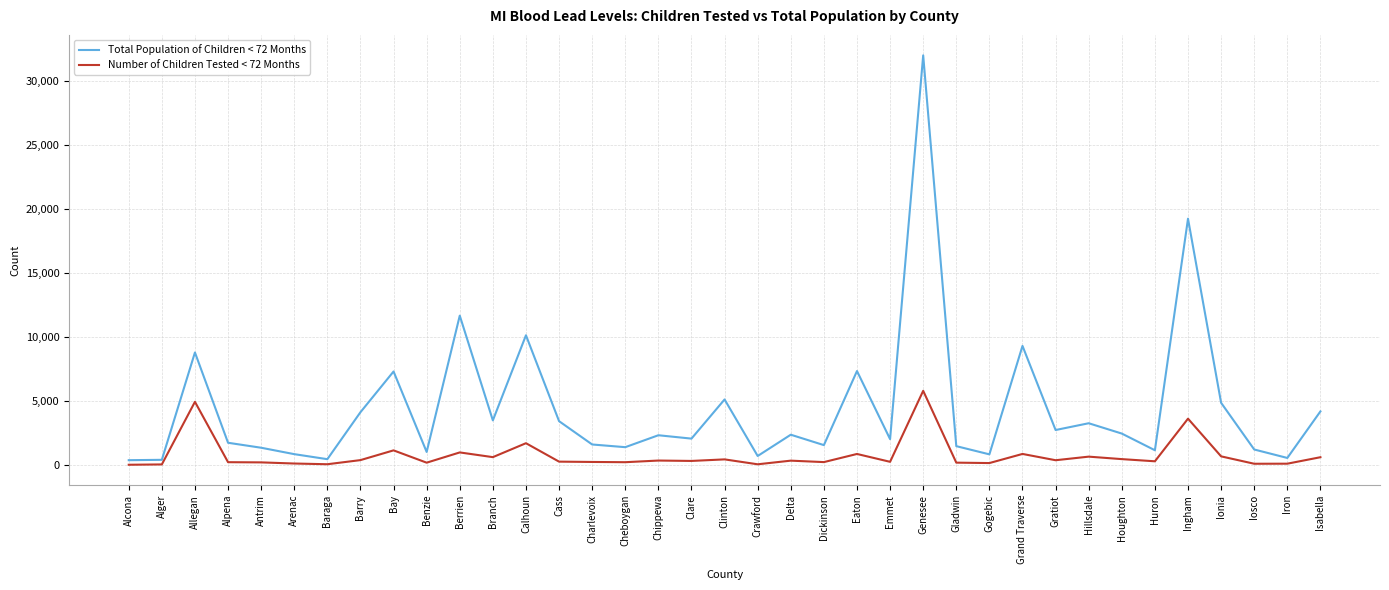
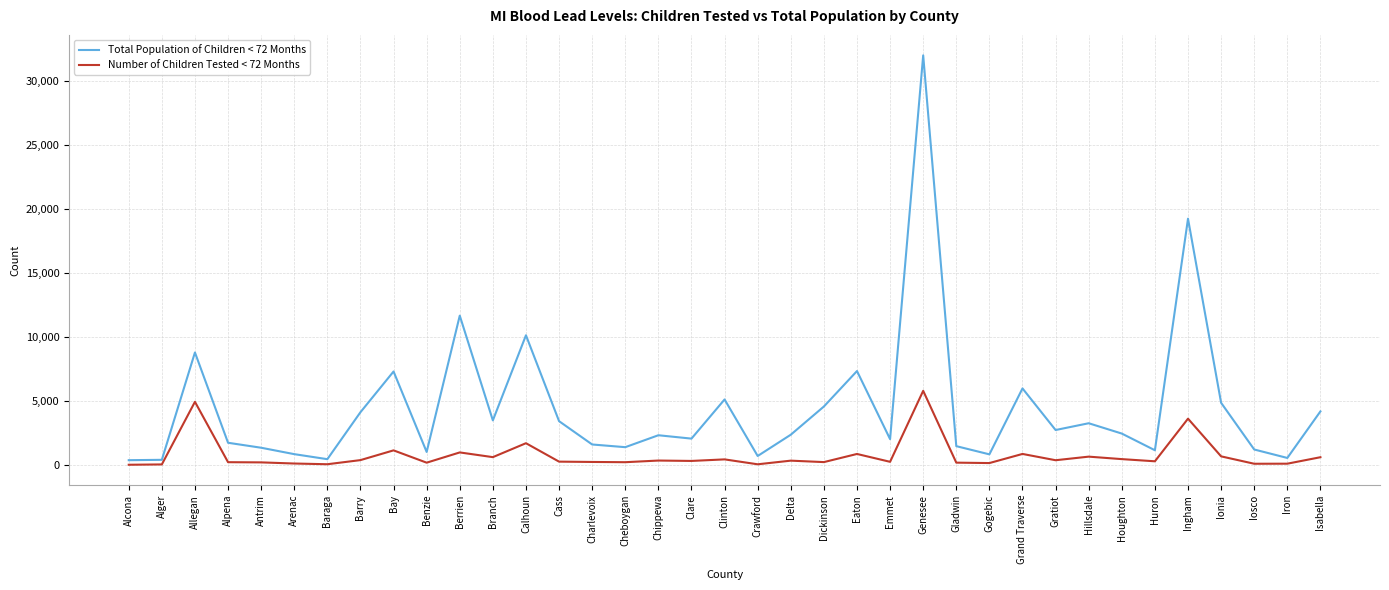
Total Population of Children < 72 Months, Dickinson: 1,600 -> 4,600
Total Population of Children < 72 Months, Grand Traverse: 9,300 -> 6,000
